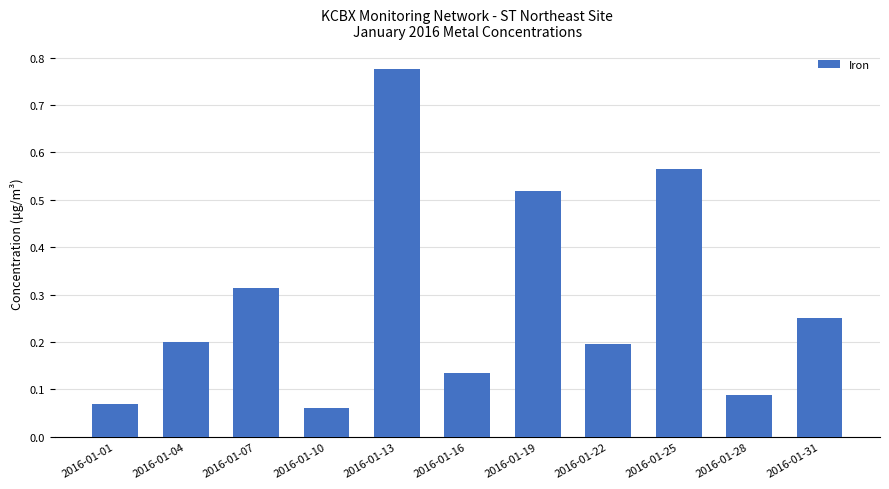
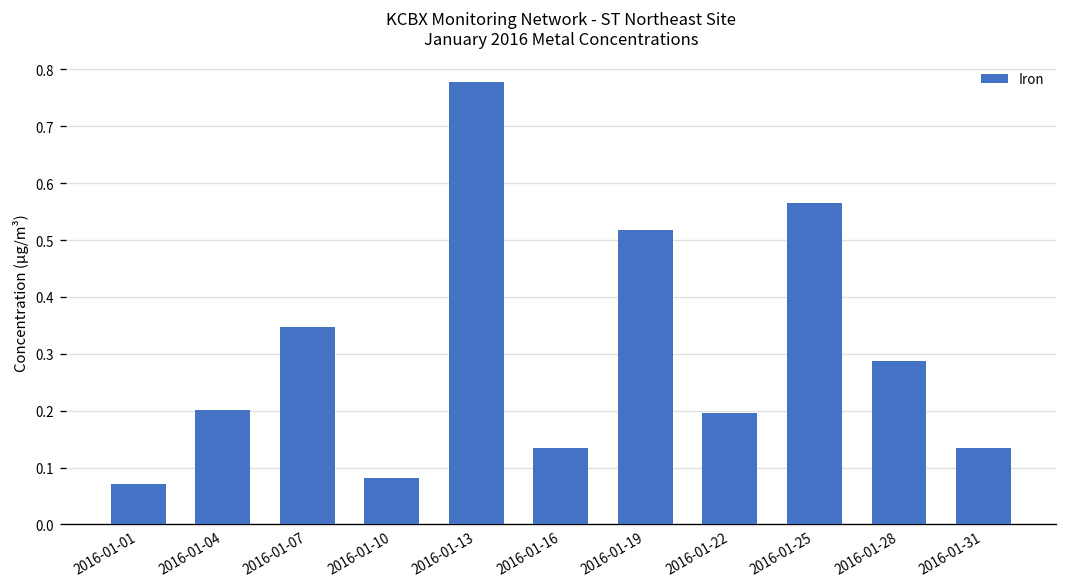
2016-01-07: 0.31 -> 0.35
2016-01-10: 0.06 -> 0.08
2016-01-28: 0.09 -> 0.29
2016-01-31: 0.25 -> 0.13
